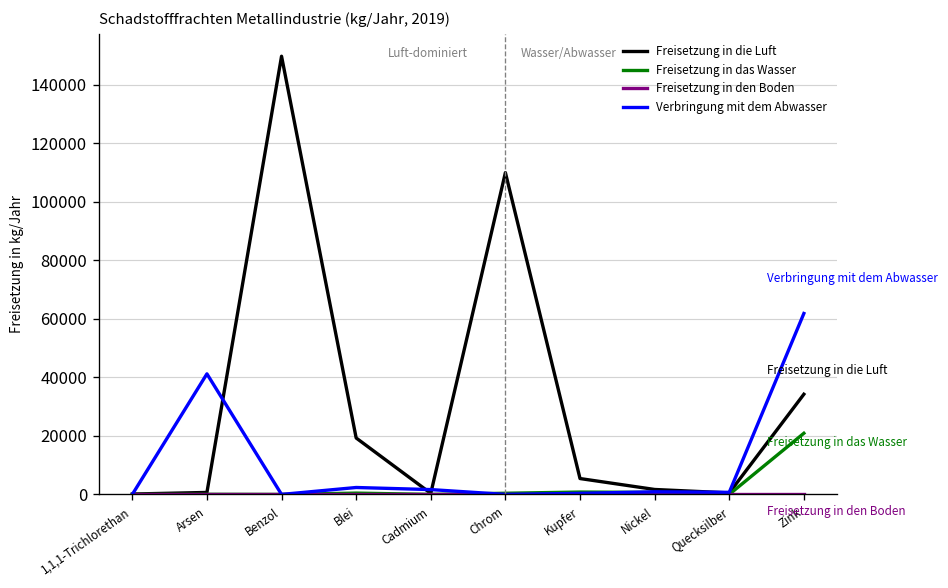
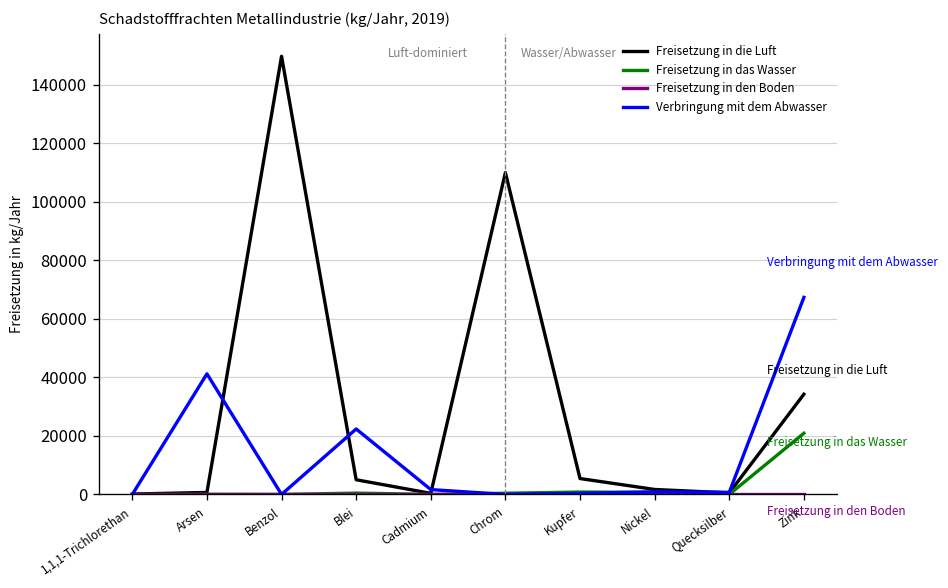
Freisetzung in die Luft, Blei: 19000 -> 5000
Verbringung mit dem Abwasser, Blei: 2000 -> 22000
Verbringung mit dem Abwasser, Zink: 62000 -> 67000
